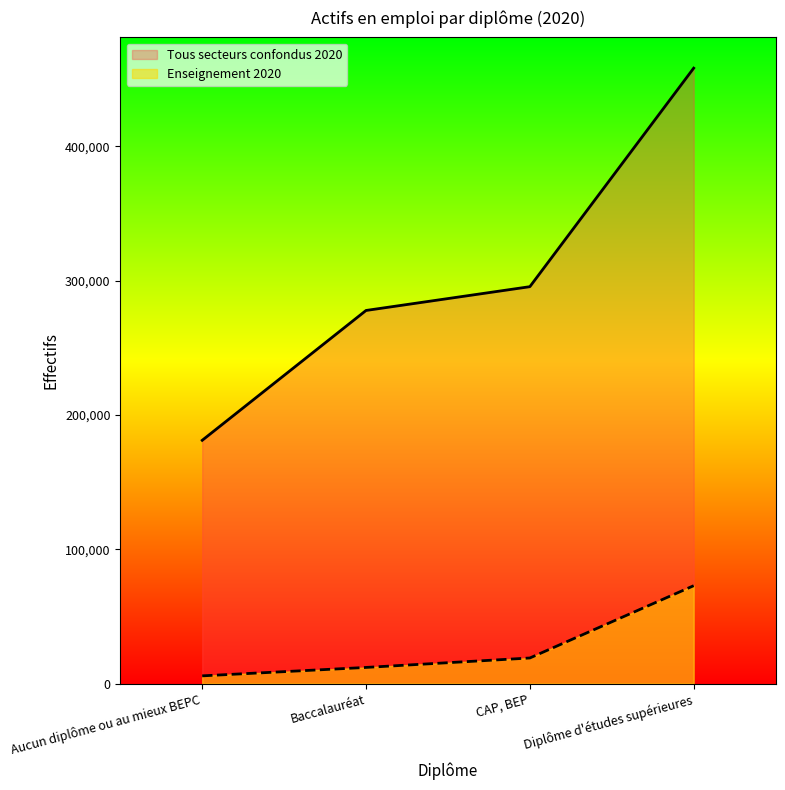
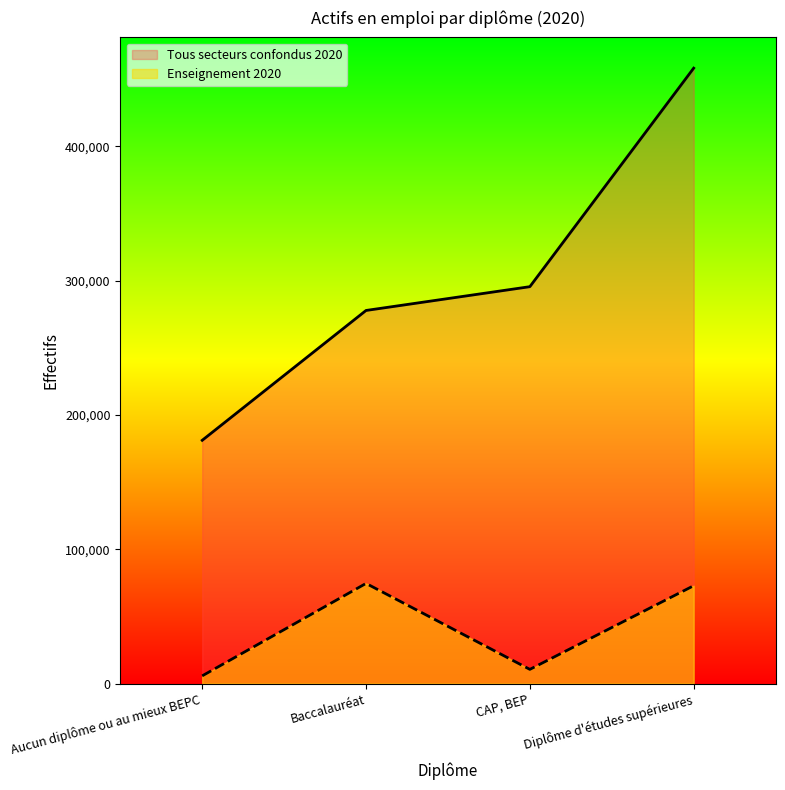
Enseignement 2020, Baccalauréat: 12,000 -> 75,000
Enseignement 2020, CAP, BEP: 19,000 -> 11,000
